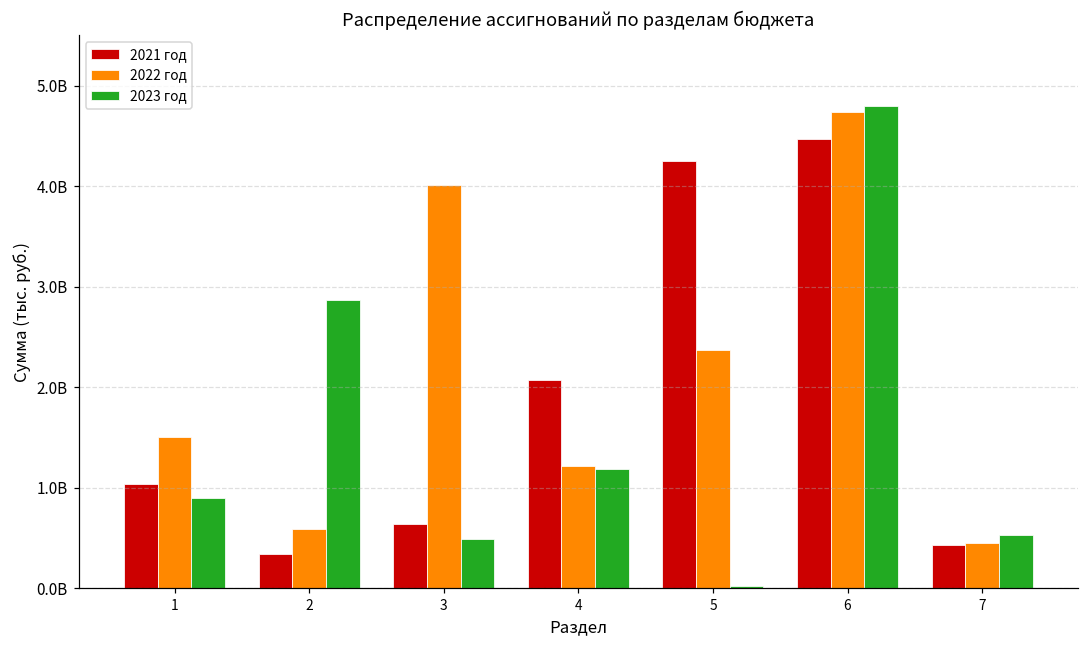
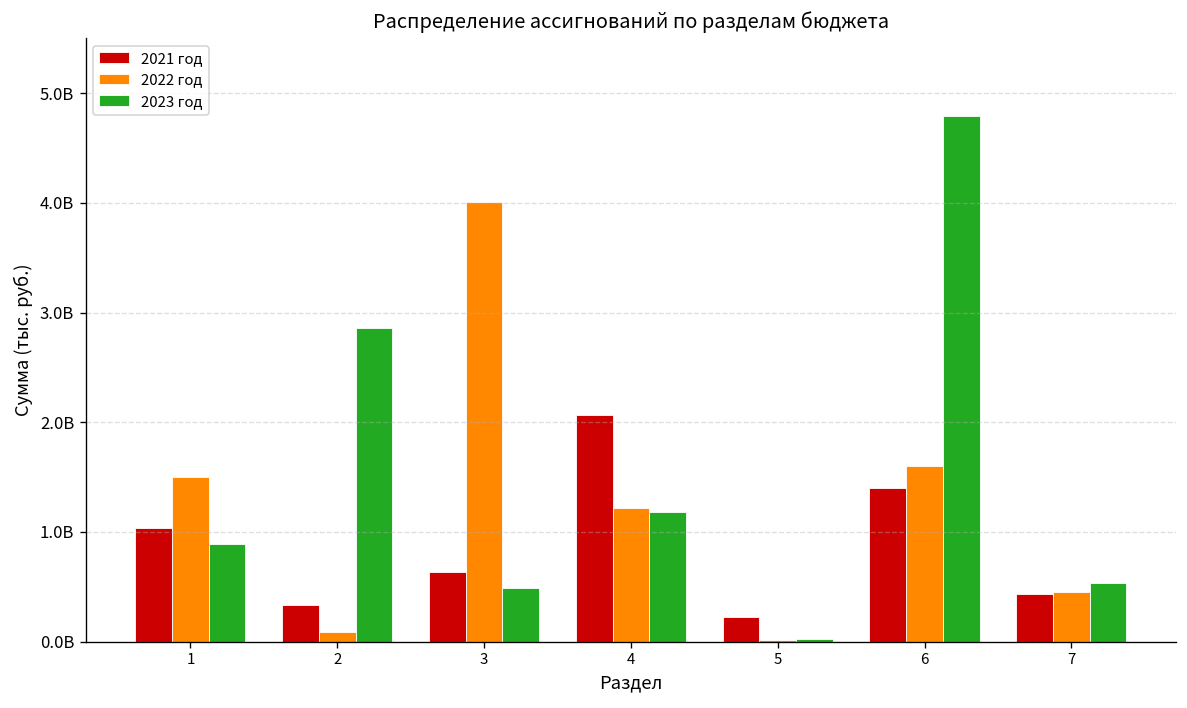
2022 год, 2: 600000000 -> 100000000
2021 год, 5: 4300000000 -> 200000000
2022 год, 5: 2400000000 -> 0
2021 год, 6: 4500000000 -> 1400000000
2022 год, 6: 4700000000 -> 1600000000
